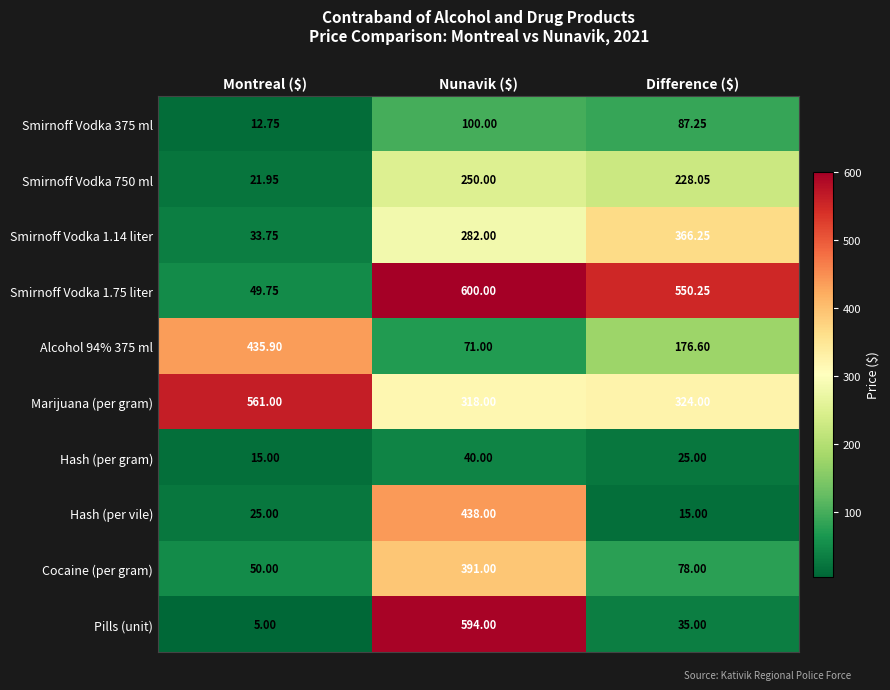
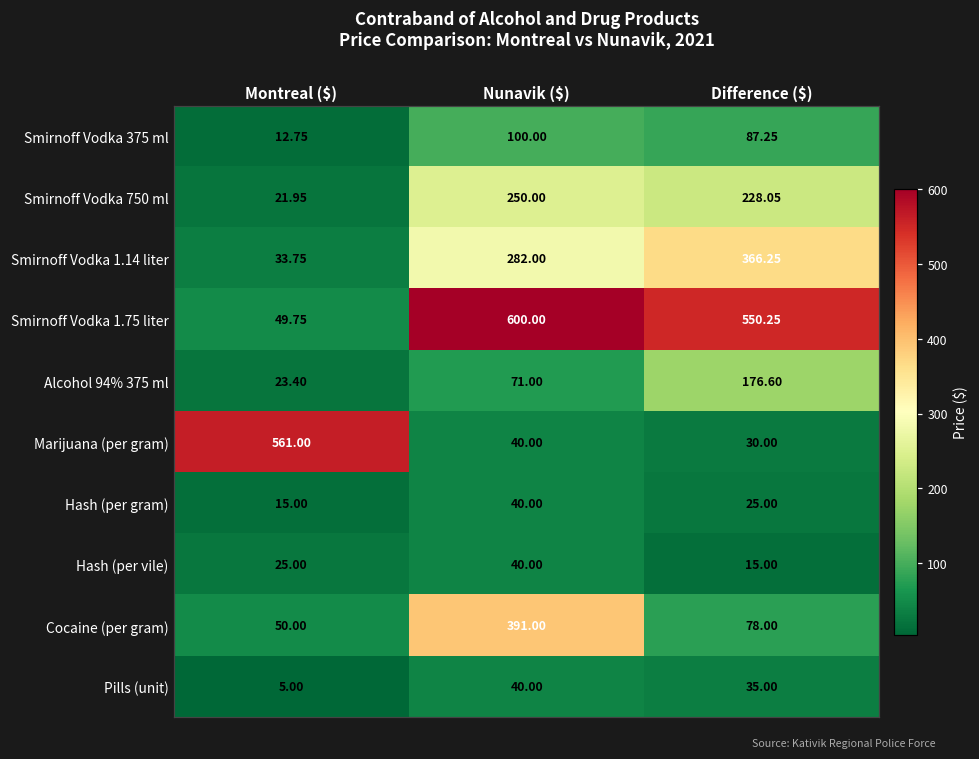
Alcohol 94% 375 ml, Montreal ($): 435.90 -> 23.40
Marijuana (per gram), Nunavik ($): 318.00 -> 40.00
Marijuana (per gram), Difference ($): 324.00 -> 30.00
Hash (per vile), Nunavik ($): 438.00 -> 40.00
Pills (unit), Nunavik ($): 594.00 -> 40.00
